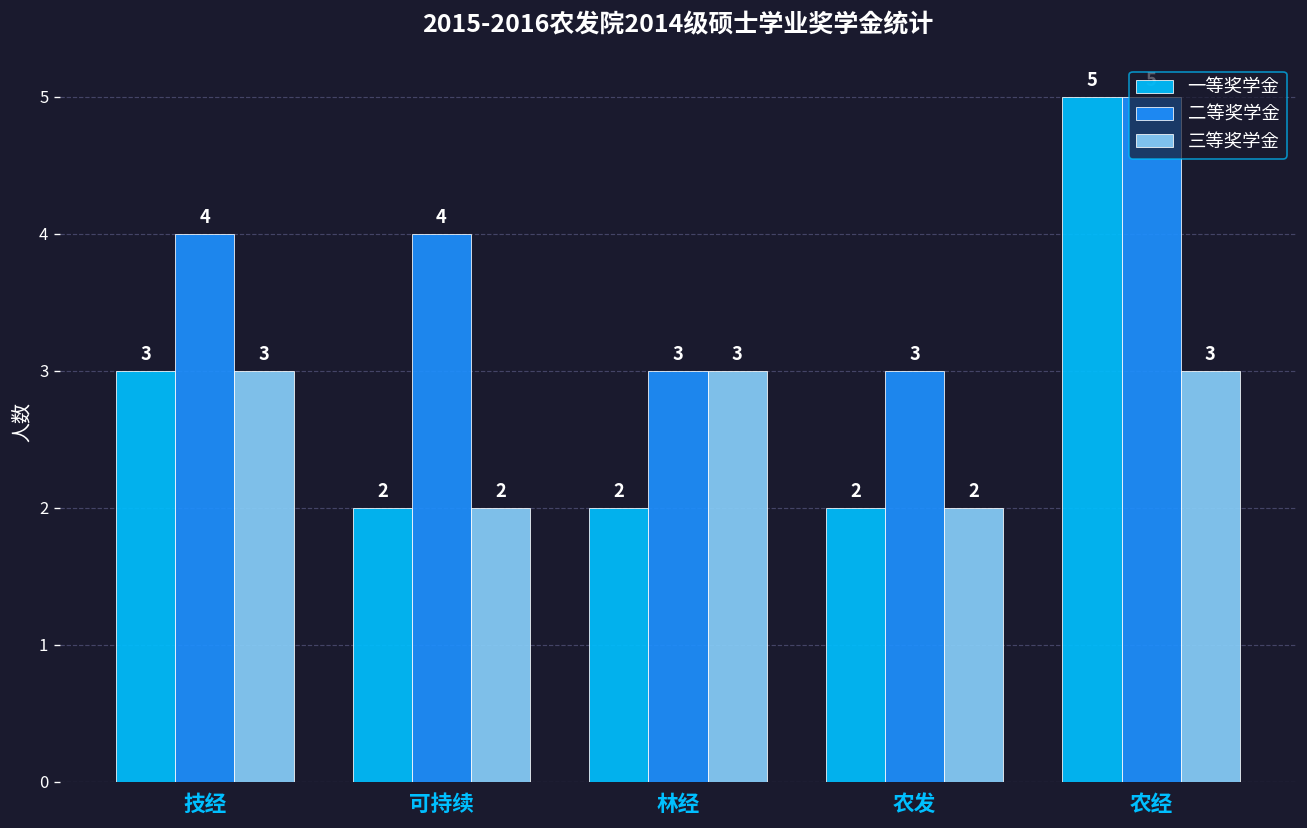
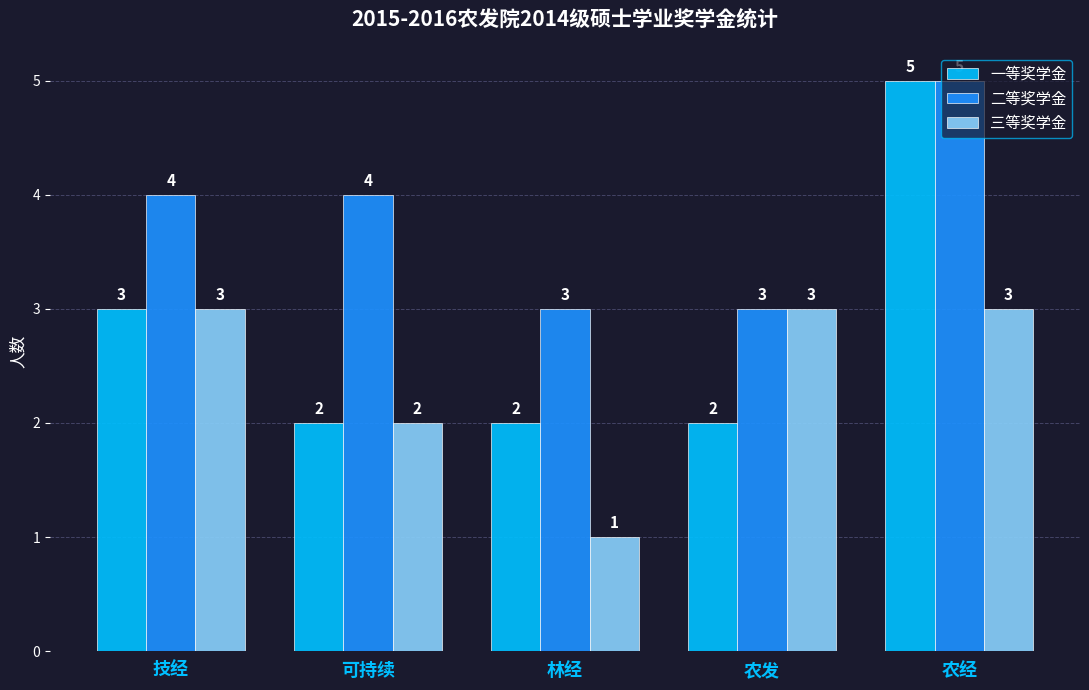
三等奖学金, 林经: 3 -> 1
三等奖学金, 农发: 2 -> 3
